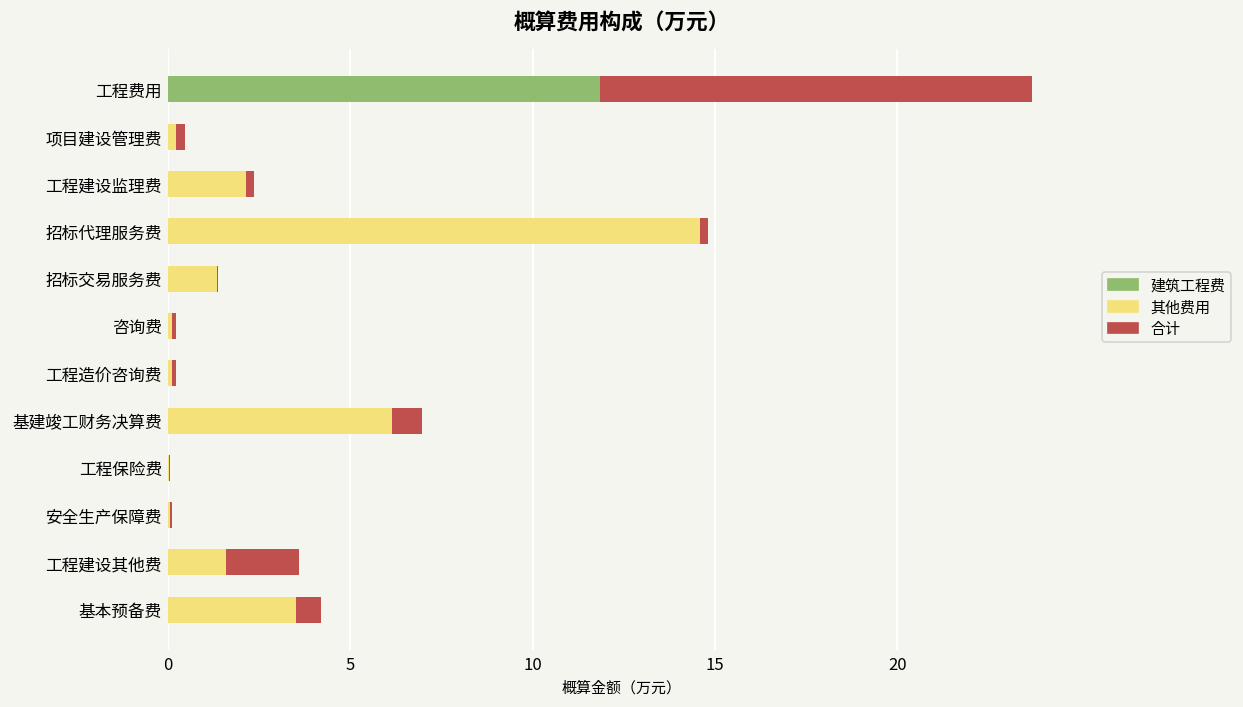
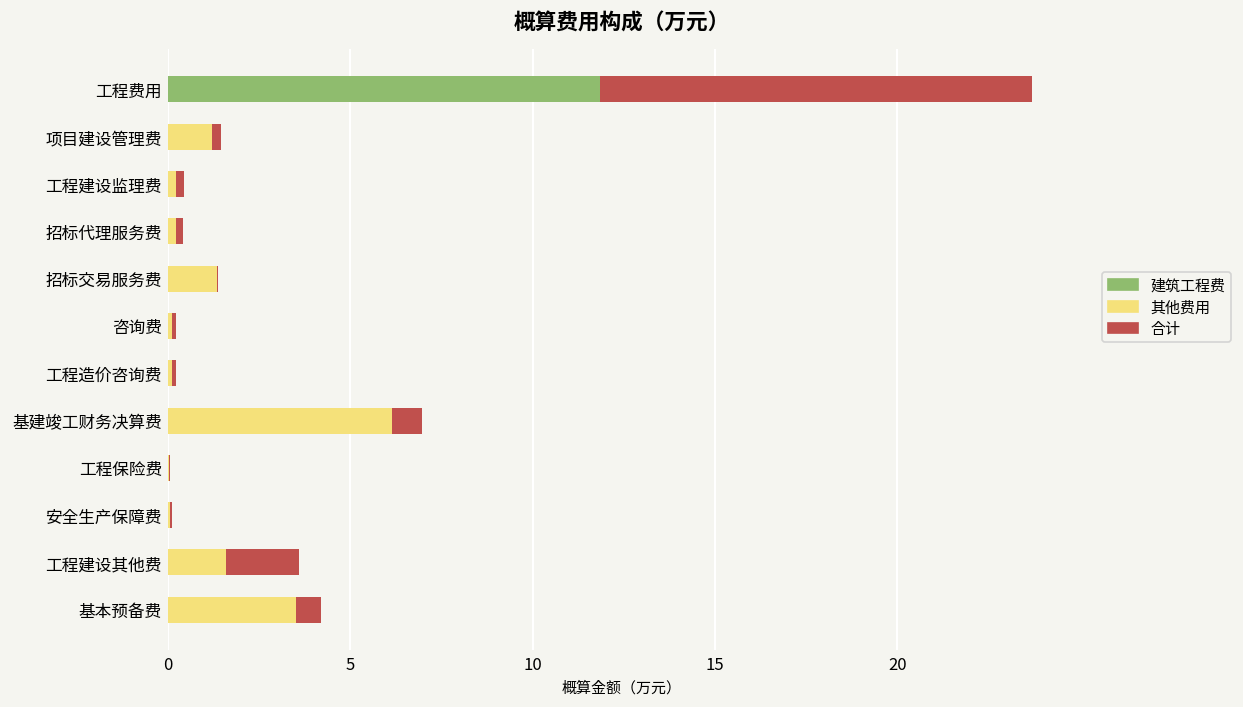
其他费用, 项目建设管理费: 0.2 -> 1.2
其他费用, 工程建设监理费: 2.1 -> 0.2
其他费用, 招标代理服务费: 14.6 -> 0.2
